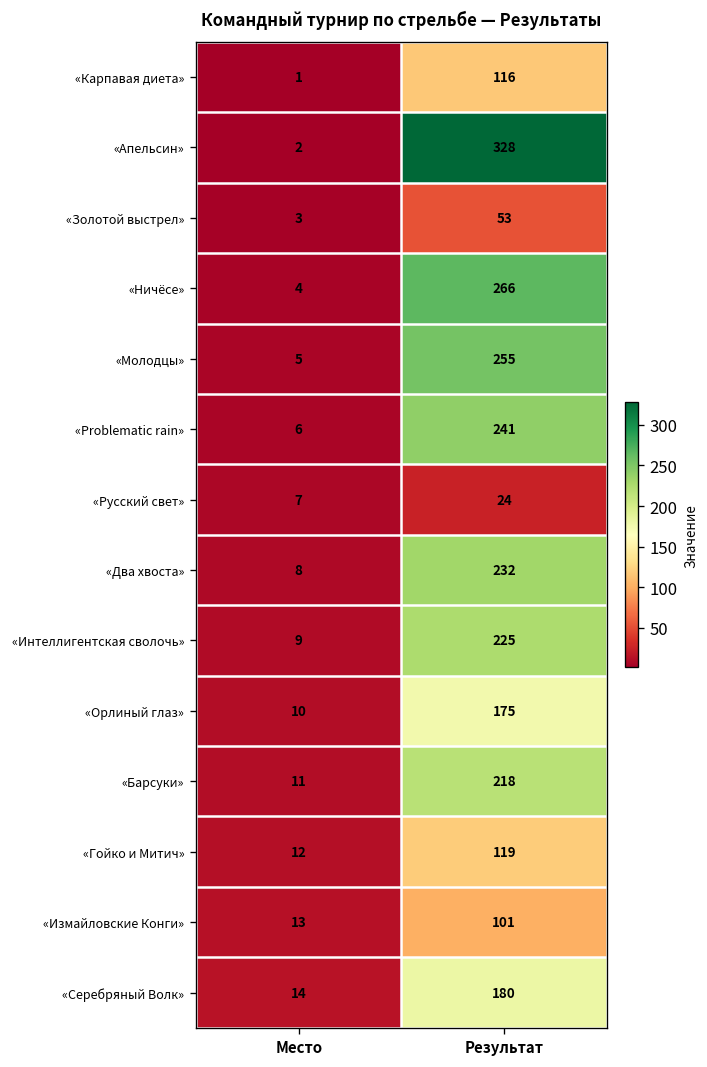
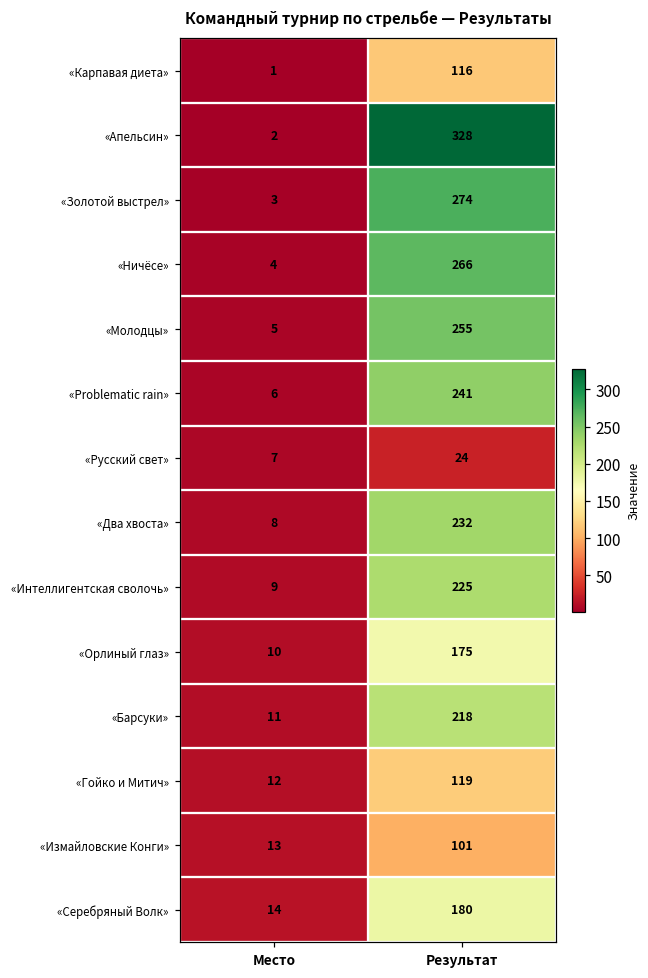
«Золотой выстрел», Результат: 53 -> 274
